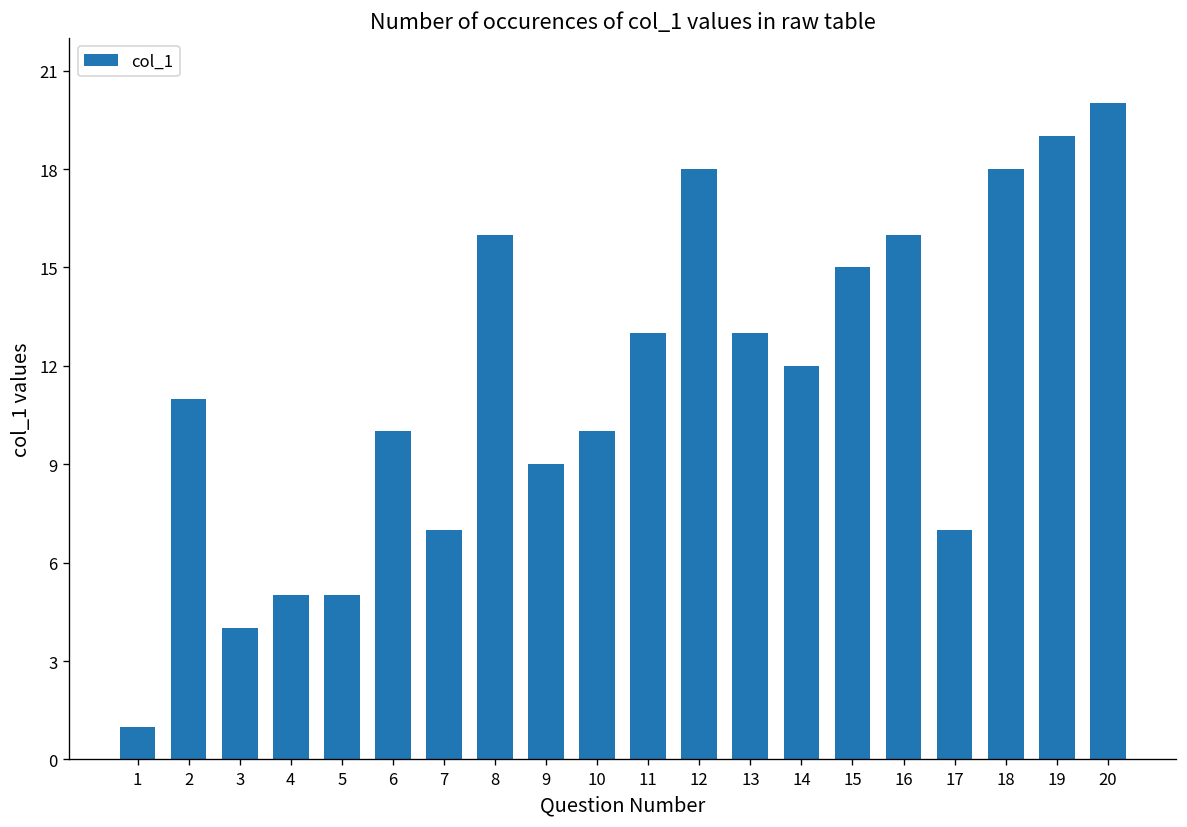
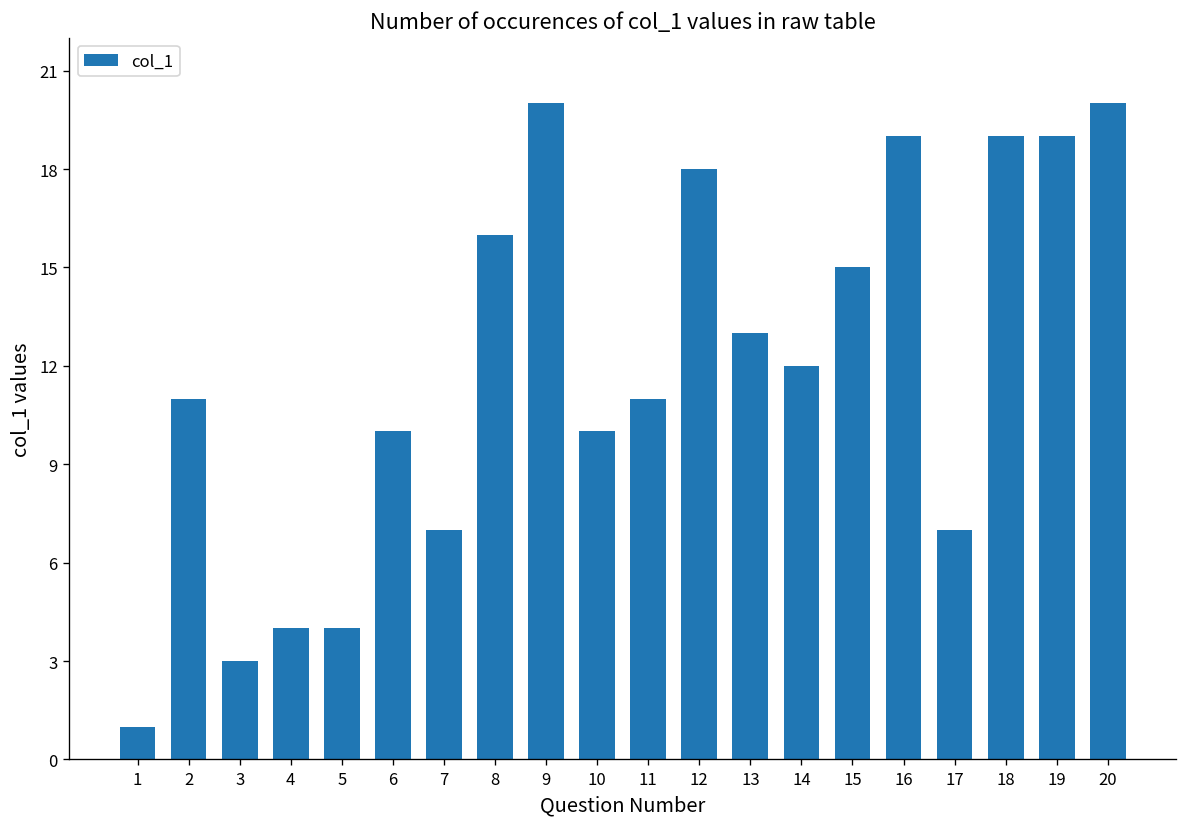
3: 4.0 -> 3.0
4: 5.0 -> 4.0
5: 5.0 -> 4.0
9: 9.0 -> 20.0
11: 13.0 -> 11.0
16: 16.0 -> 19.0
18: 18.0 -> 19.0
